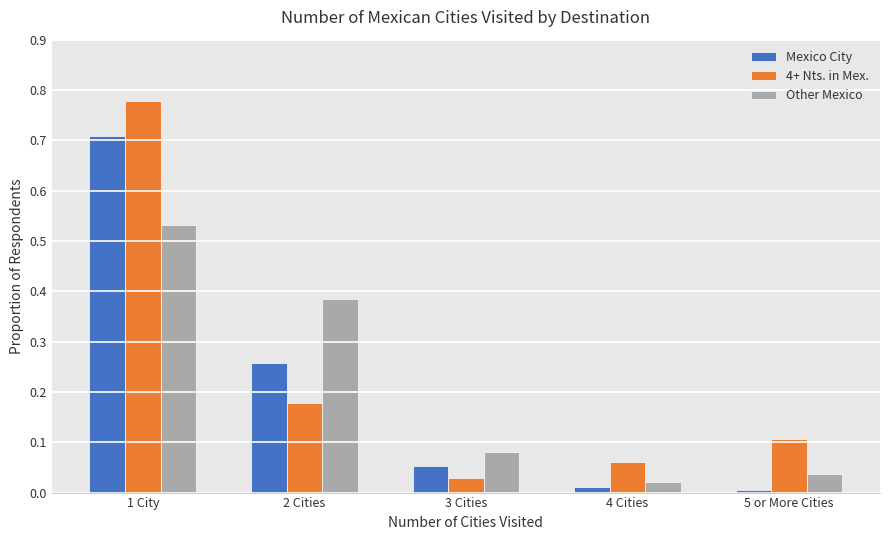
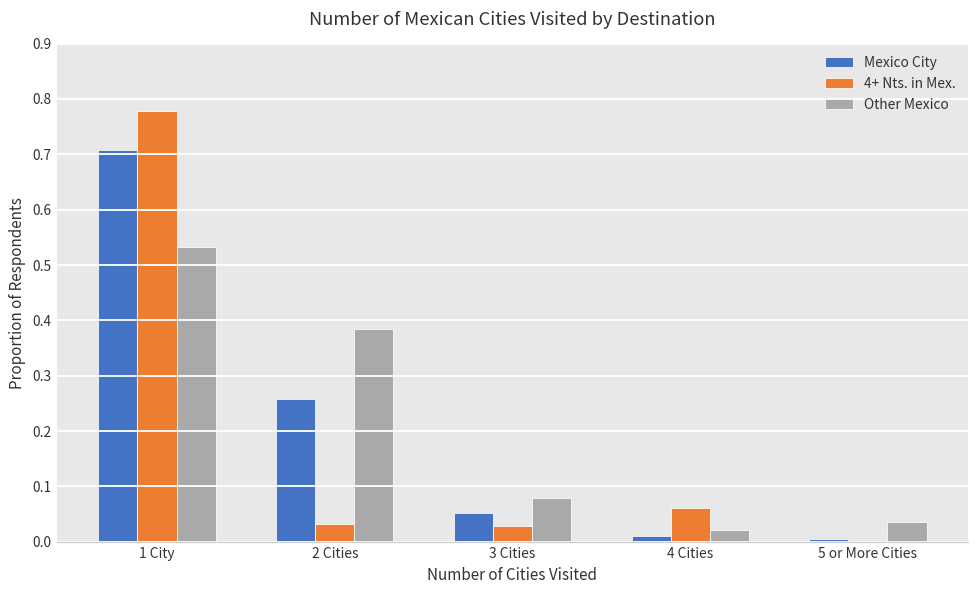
4+ Nts. in Mex., 2 Cities: 0.18 -> 0.03
4+ Nts. in Mex., 5 or More Cities: 0.11 -> 0.00
